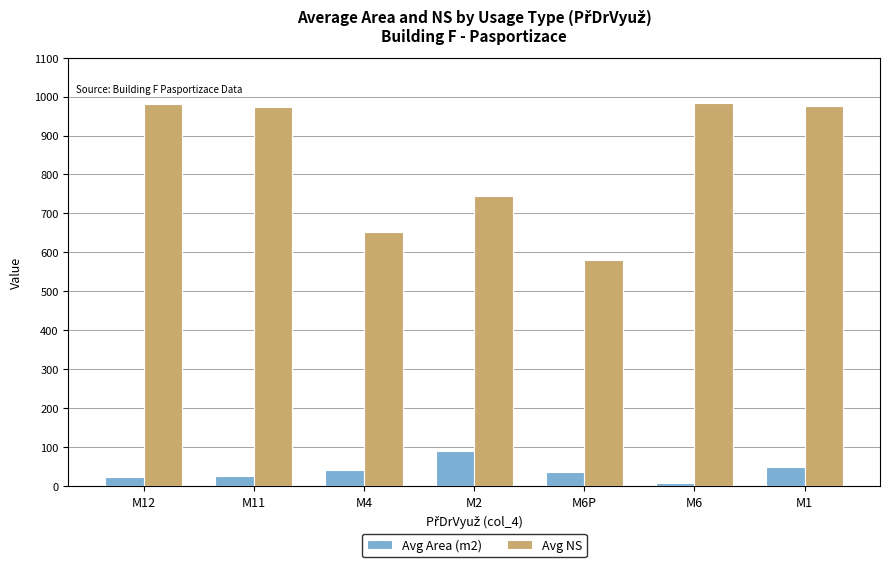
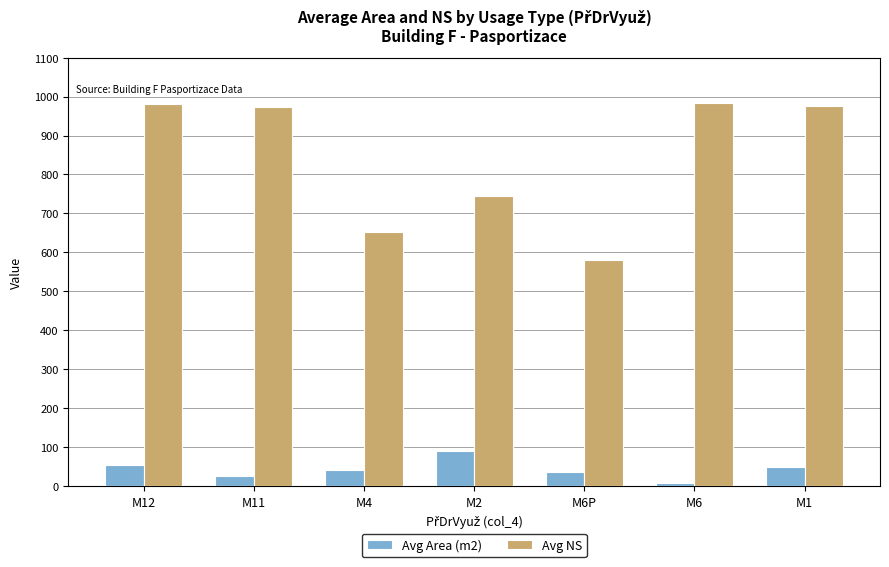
Avg Area (m2), M12: 20 -> 60
